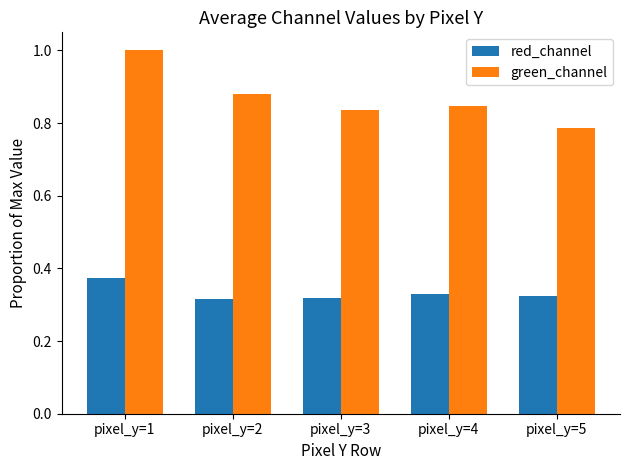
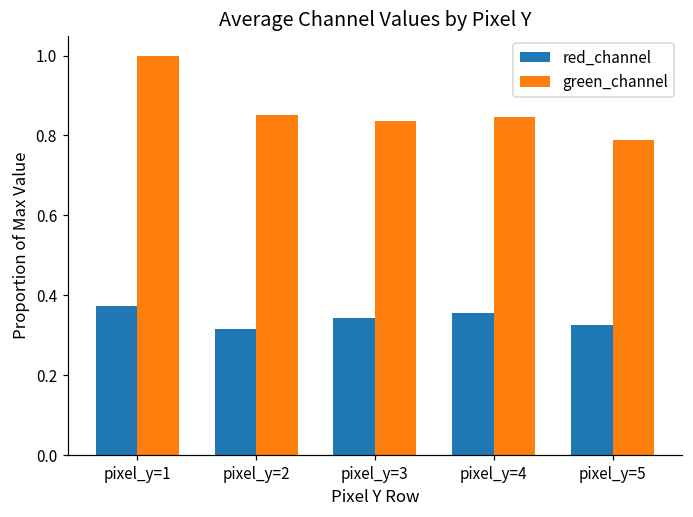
green_channel, pixel_y=2: 0.88 -> 0.85
red_channel, pixel_y=3: 0.32 -> 0.34
red_channel, pixel_y=4: 0.33 -> 0.36
